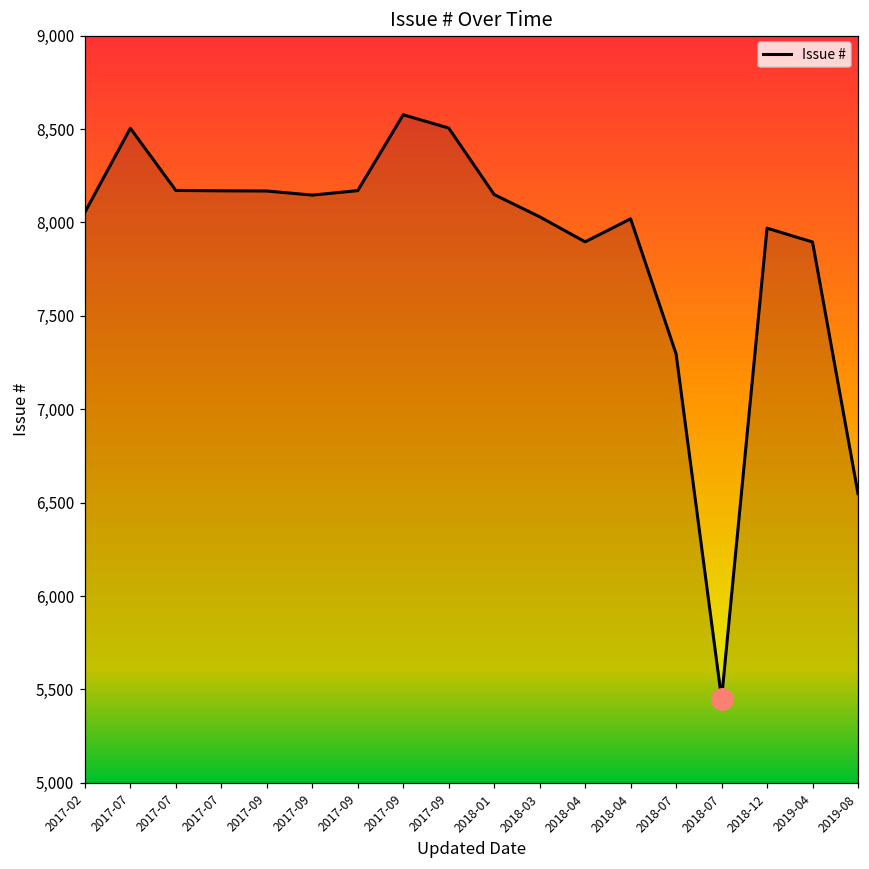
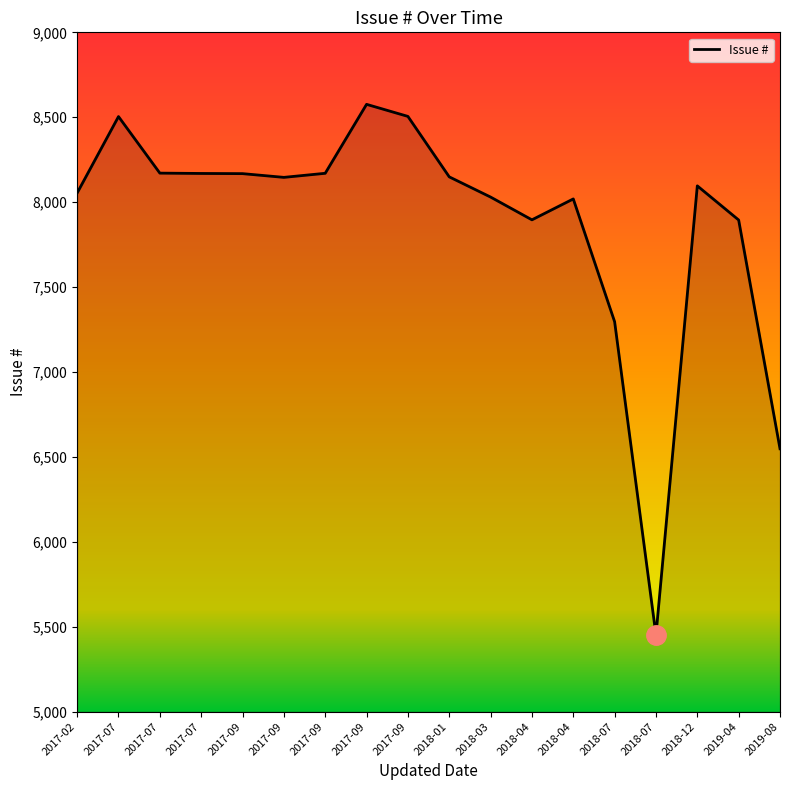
Issue #, 2018-12: 7,970 -> 8,100
